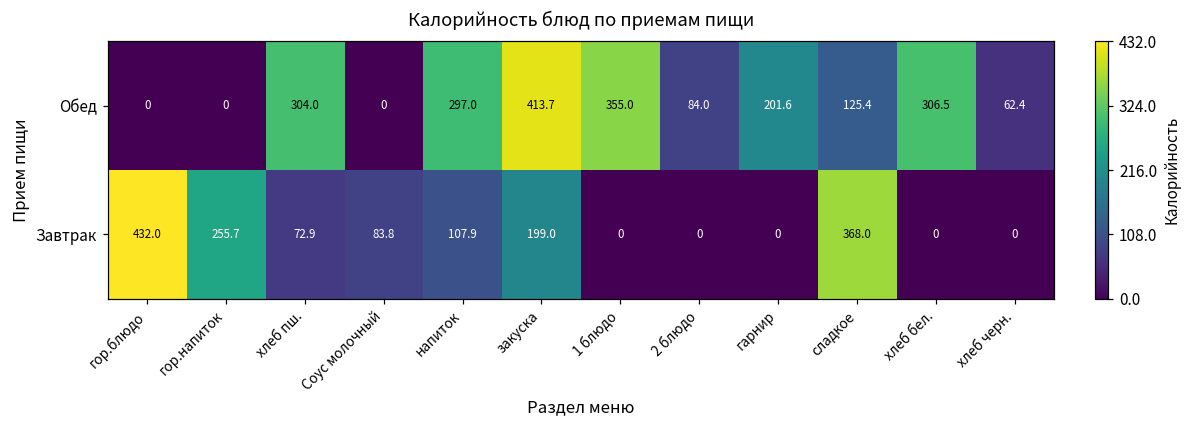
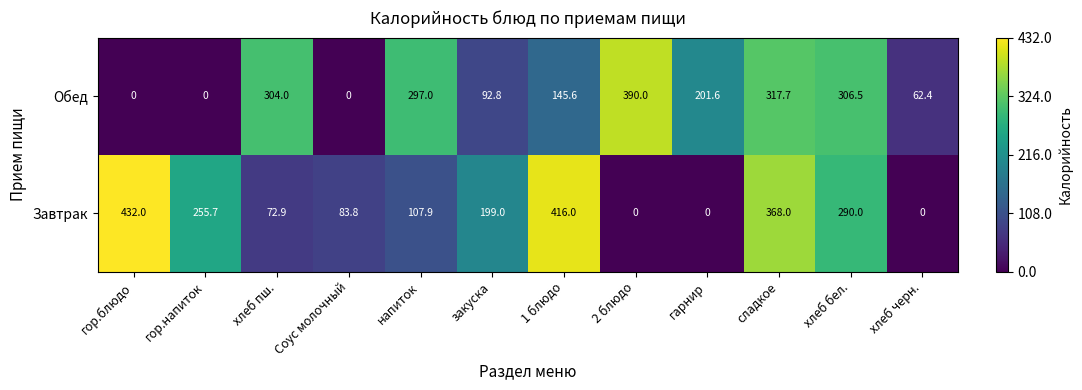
Обед, закуска: 413.7 -> 92.8
Обед, 1 блюдо: 355.0 -> 145.6
Обед, 2 блюдо: 84.0 -> 390.0
Обед, сладкое: 125.4 -> 317.7
Завтрак, 1 блюдо: 0 -> 416.0
Завтрак, хлеб бел.: 0 -> 290.0
